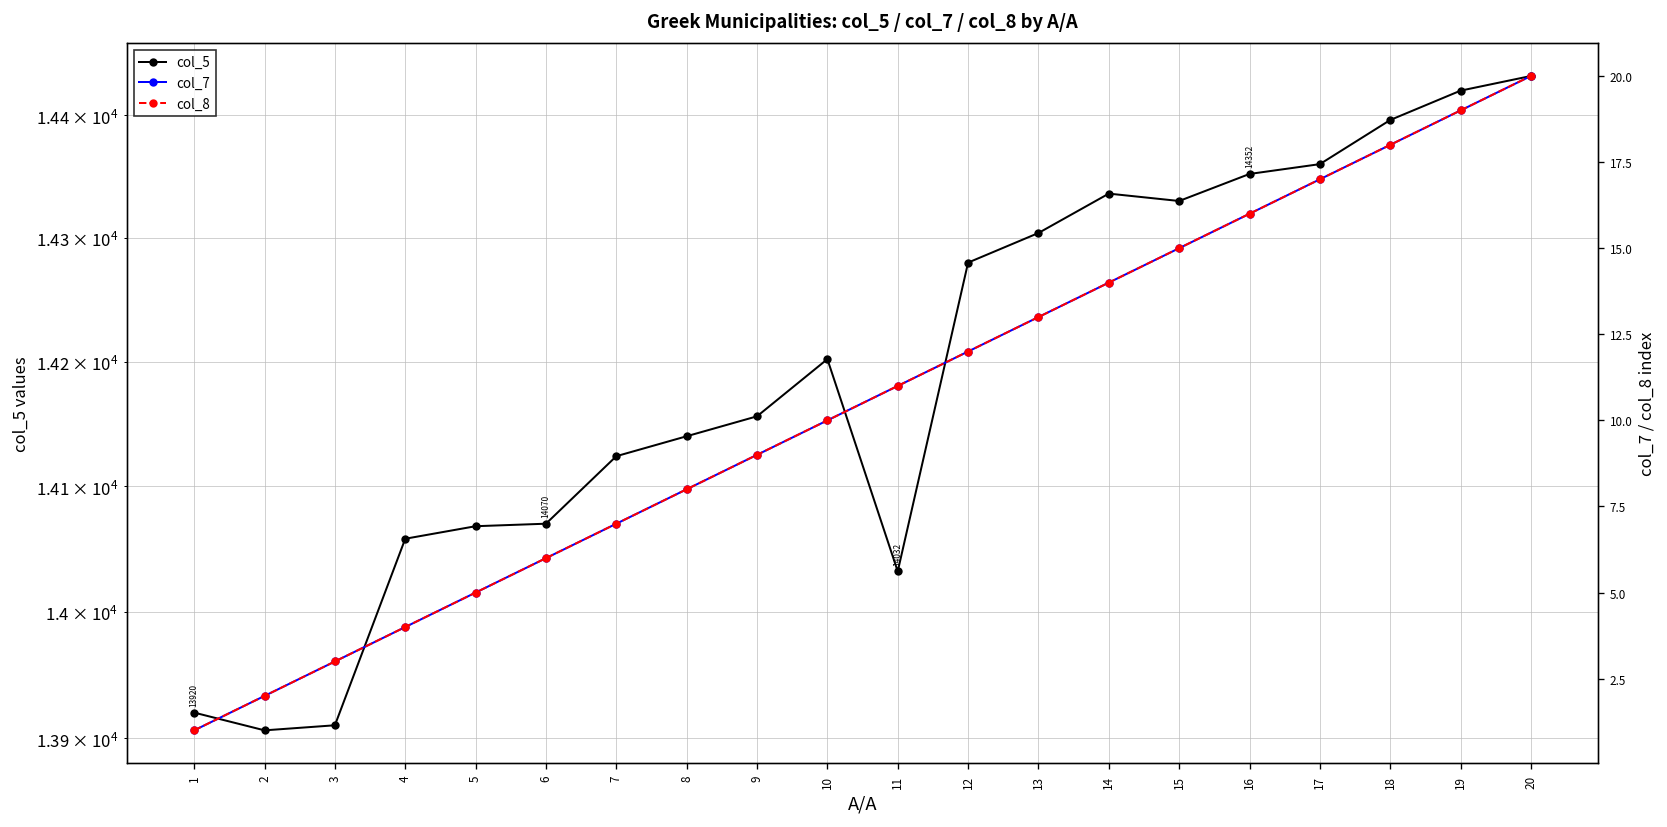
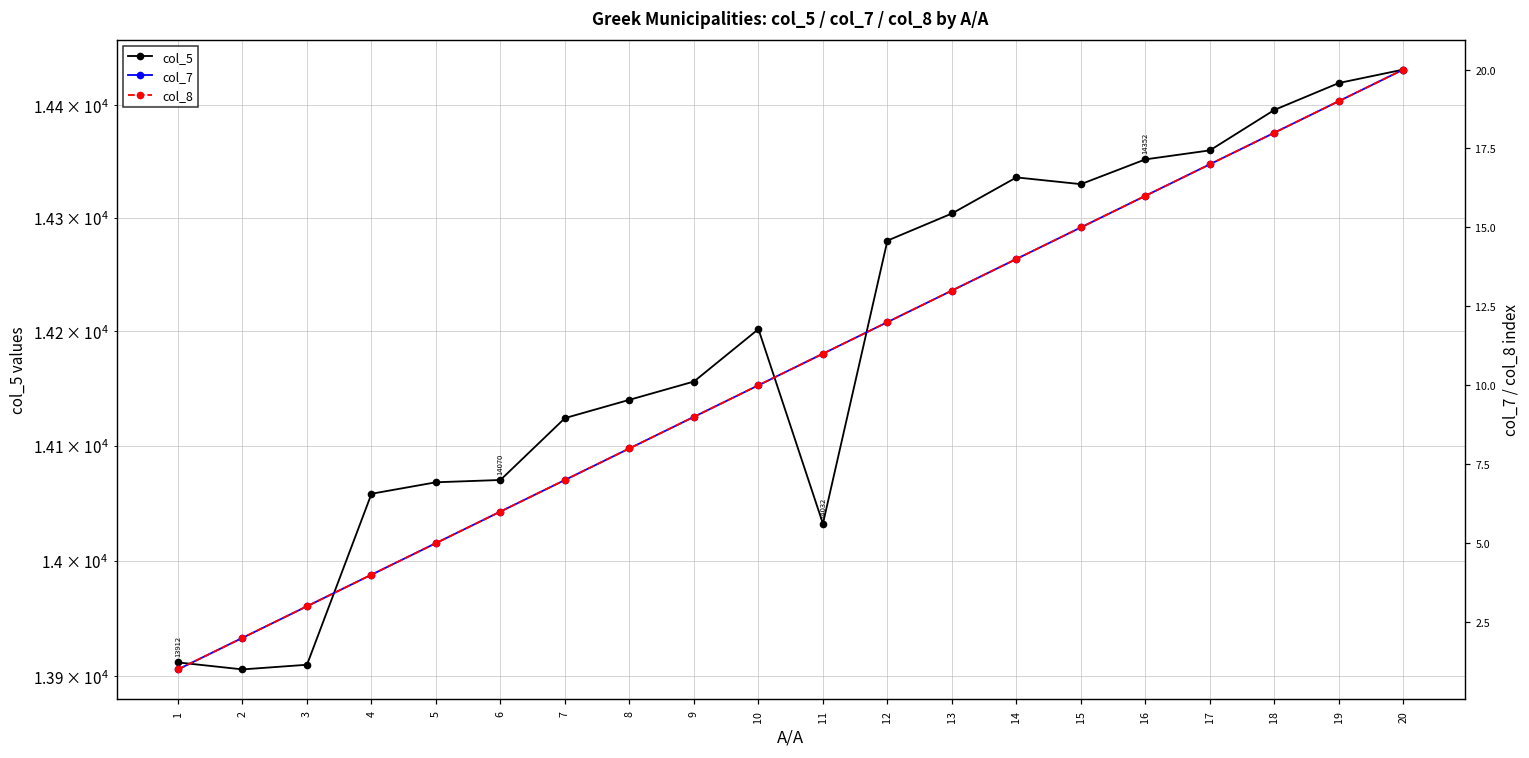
col_5, 1: 13920 -> 13912
